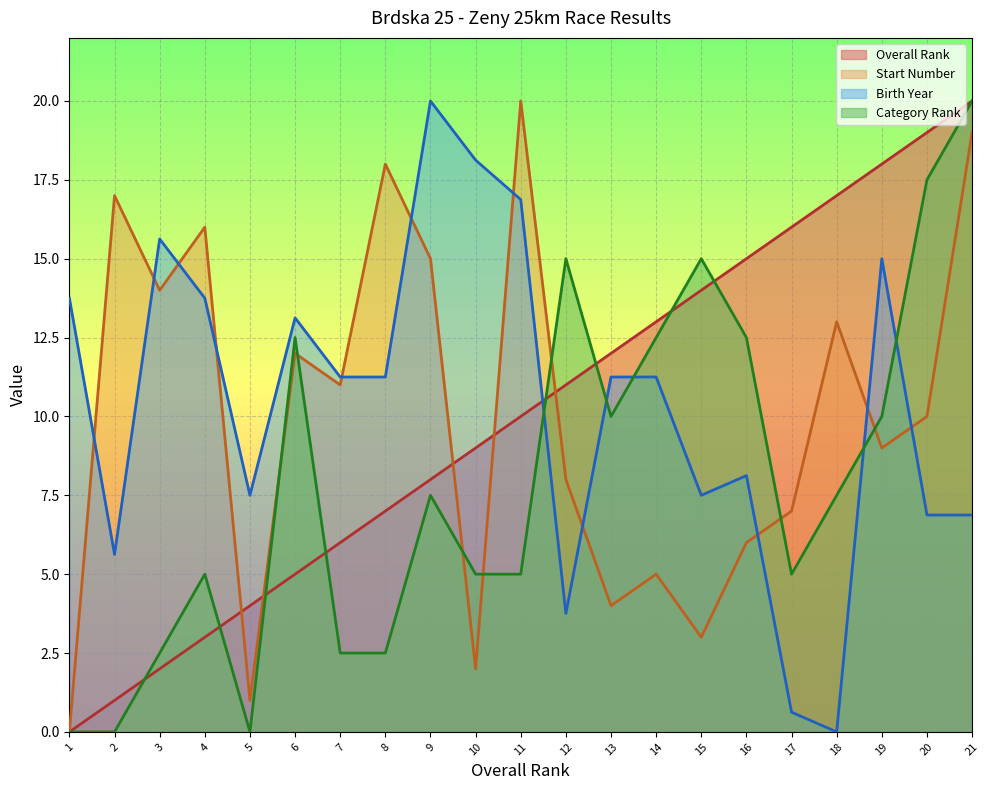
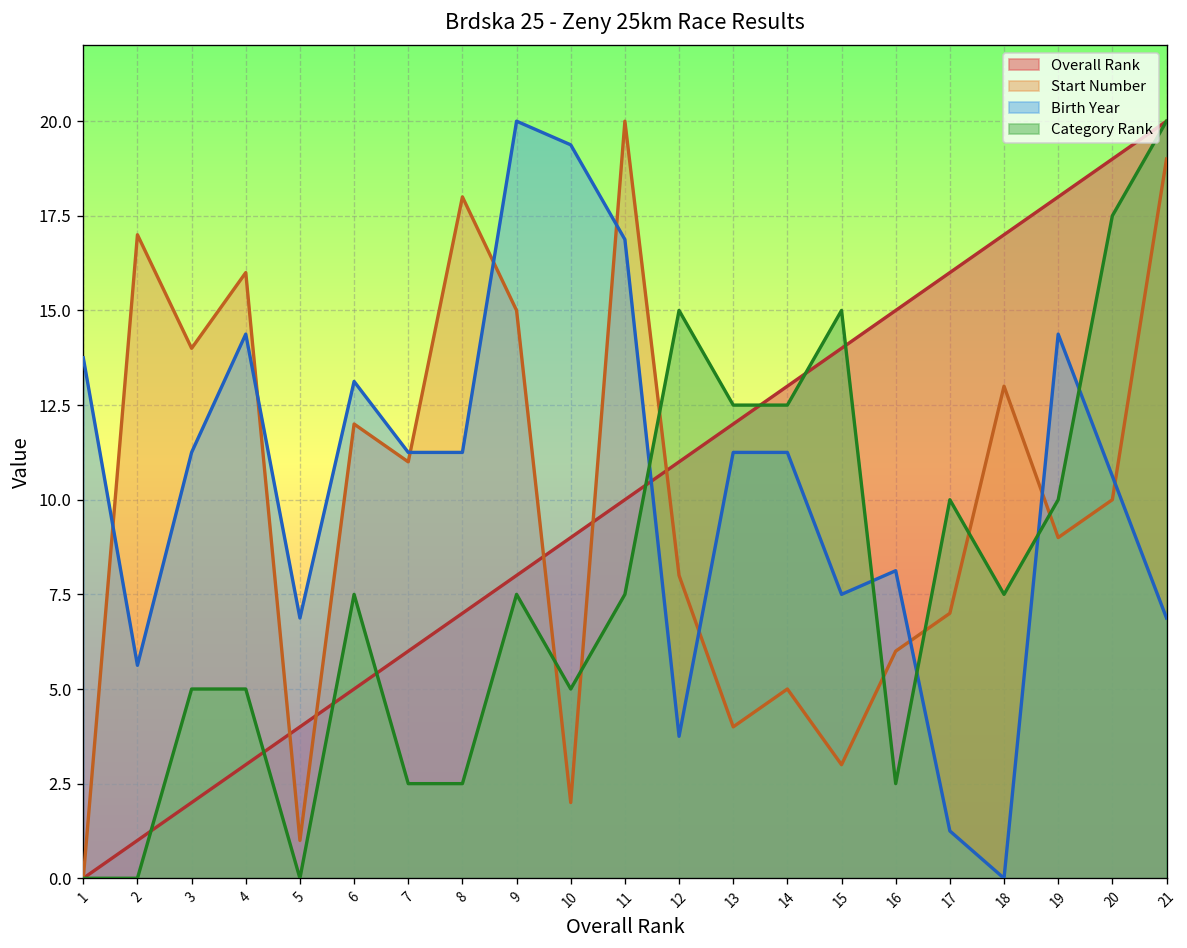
Birth Year, 3: 15.6 -> 11.3
Category Rank, 3: 2.5 -> 5.0
Birth Year, 4: 13.8 -> 14.4
Birth Year, 5: 7.5 -> 6.9
Category Rank, 6: 12.5 -> 7.5
Birth Year, 10: 18.1 -> 19.4
Category Rank, 11: 5.0 -> 7.5
Category Rank, 13: 10.0 -> 12.5
Category Rank, 16: 12.5 -> 2.5
Birth Year, 17: 0.6 -> 1.3
Category Rank, 17: 5.0 -> 10.0
Birth Year, 19: 15.0 -> 14.4
Birth Year, 20: 6.9 -> 10.6
